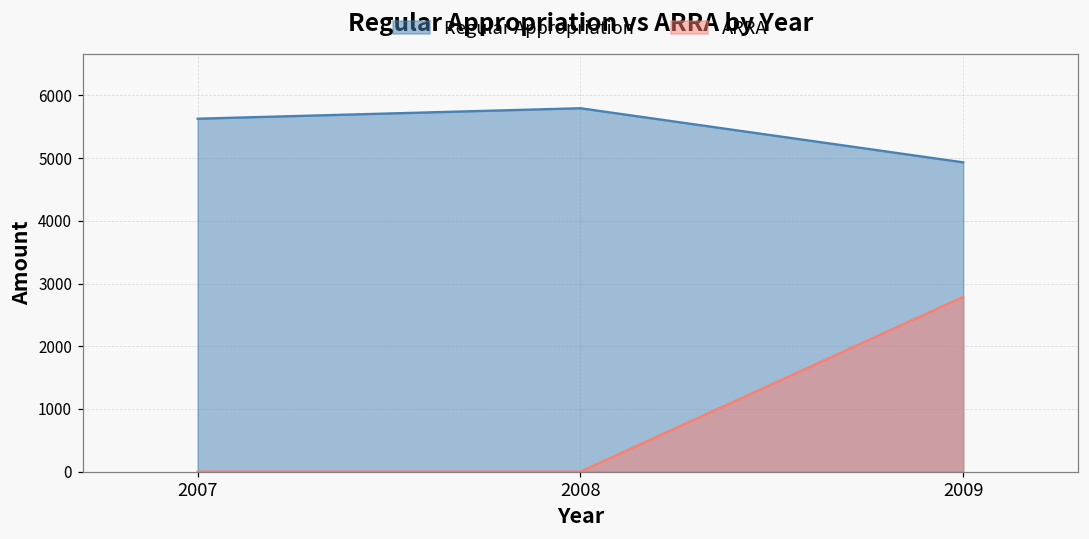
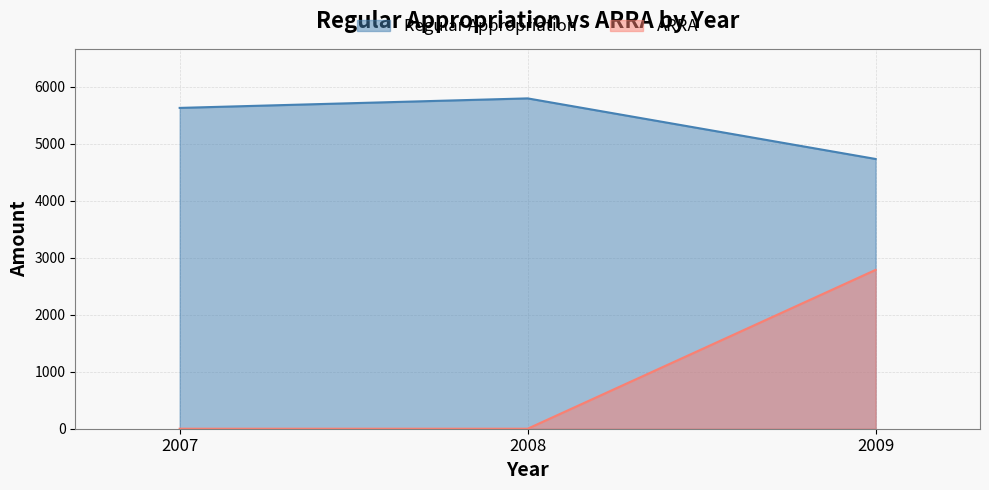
Regular Appropriation, 2009: 4900 -> 4700
